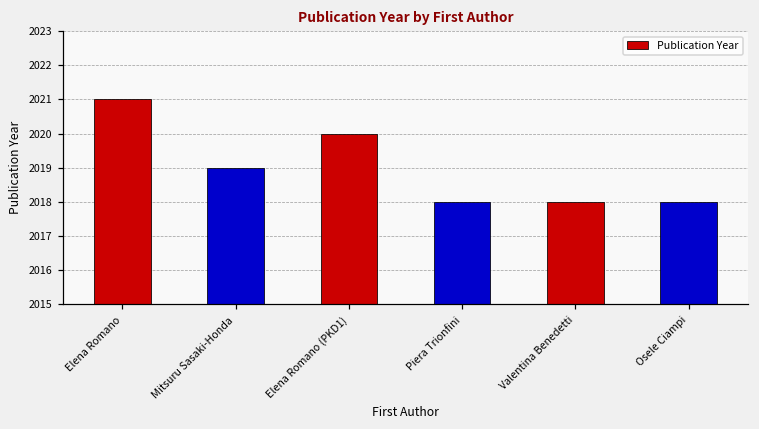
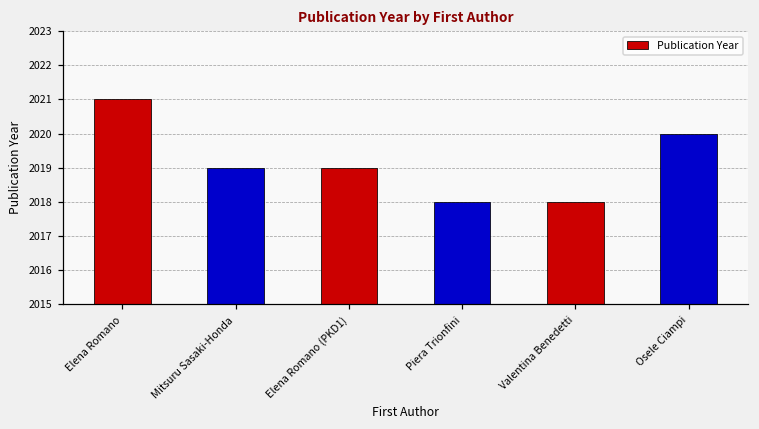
Elena Romano (PKD1): 2020 -> 2019
Osele Ciampi: 2018 -> 2020
